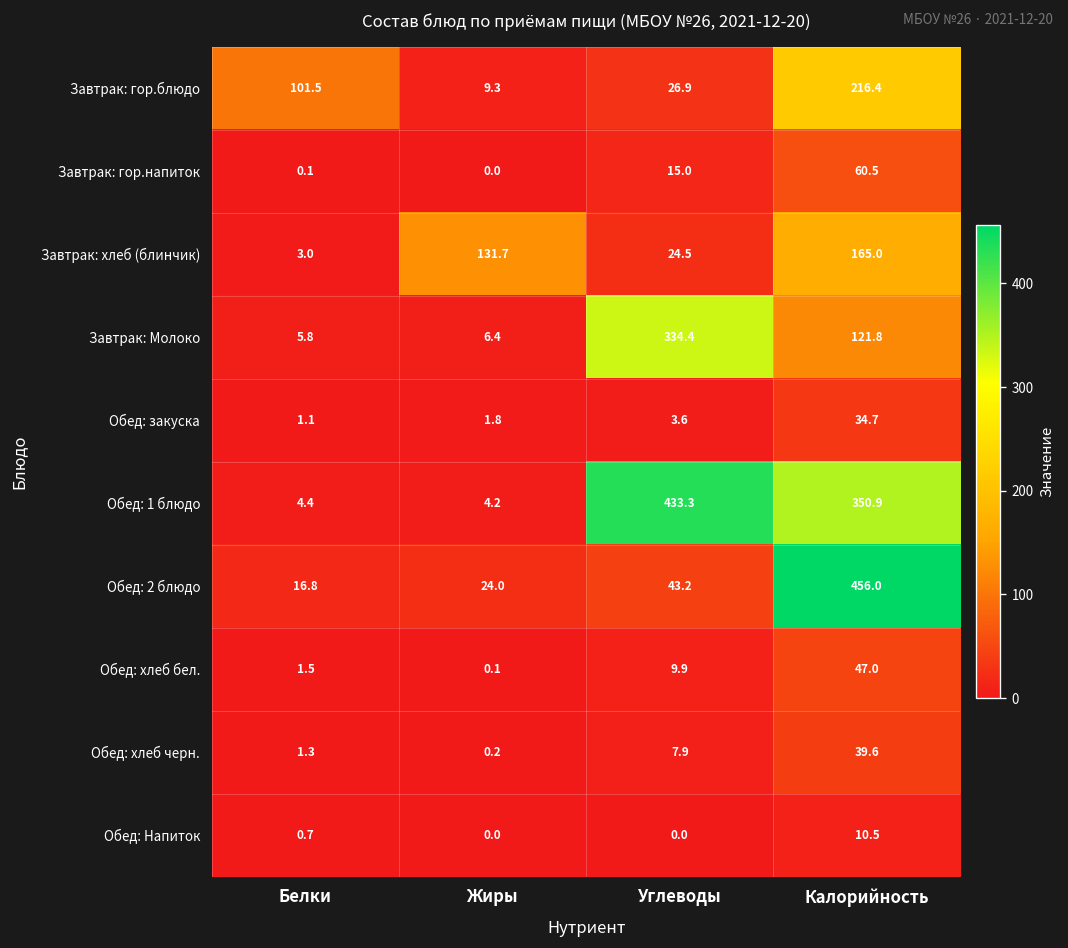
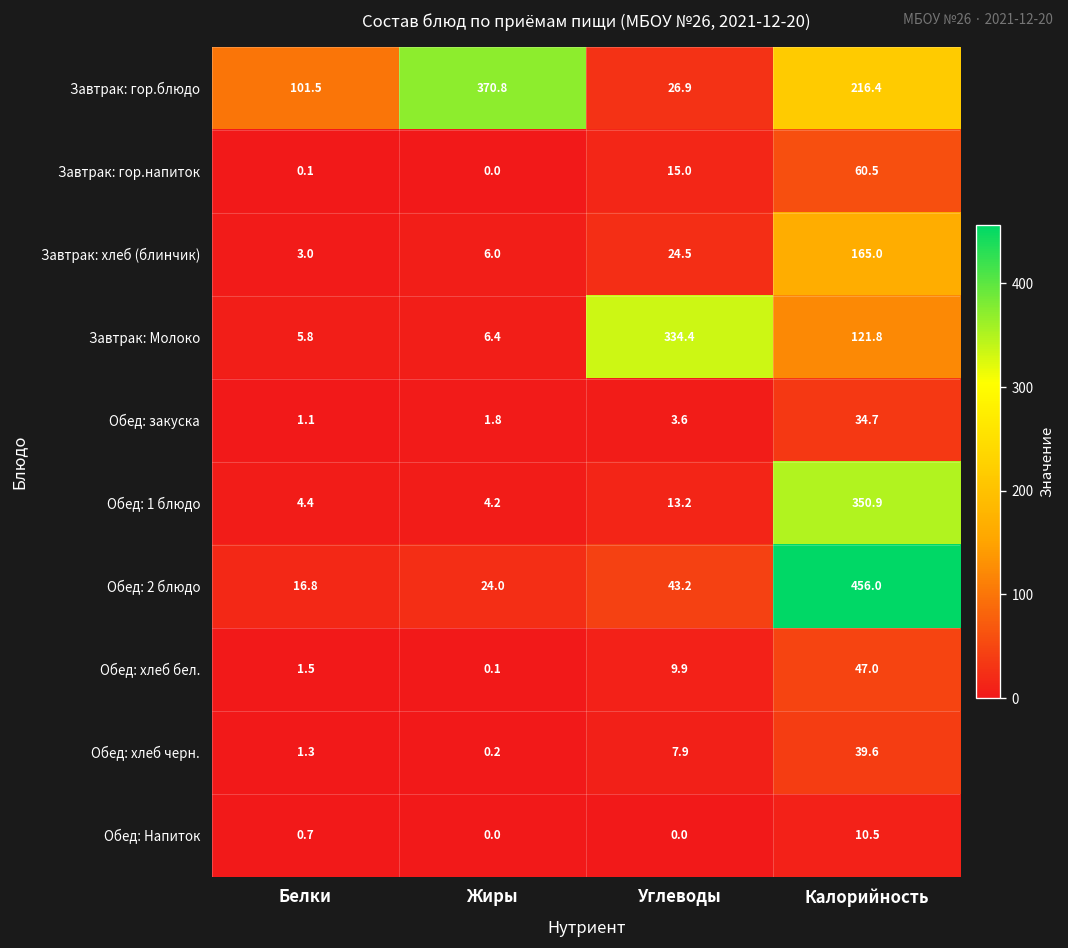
Завтрак: гор.блюдо, Жиры: 9.3 -> 370.8
Завтрак: хлеб (блинчик), Жиры: 131.7 -> 6.0
Обед: 1 блюдо, Углеводы: 433.3 -> 13.2
